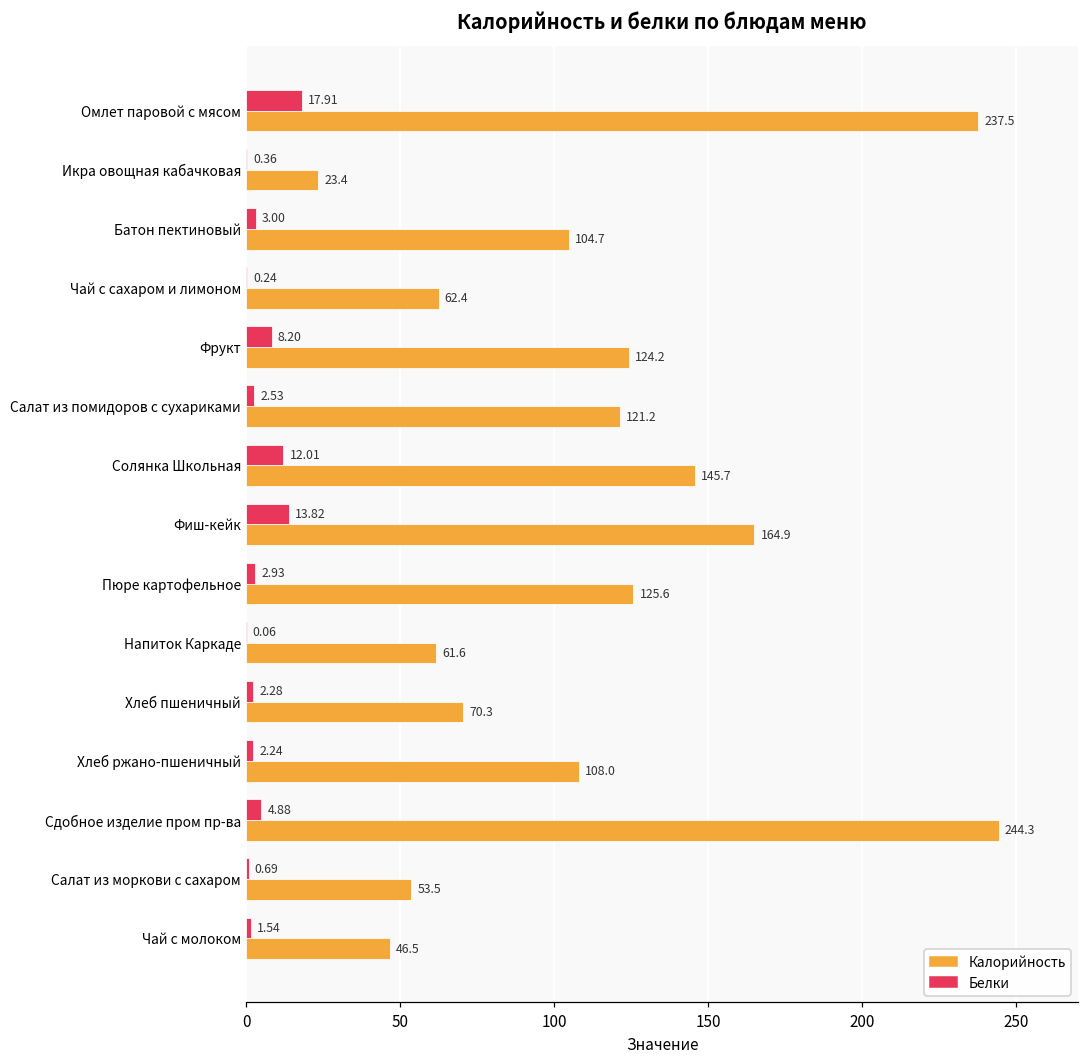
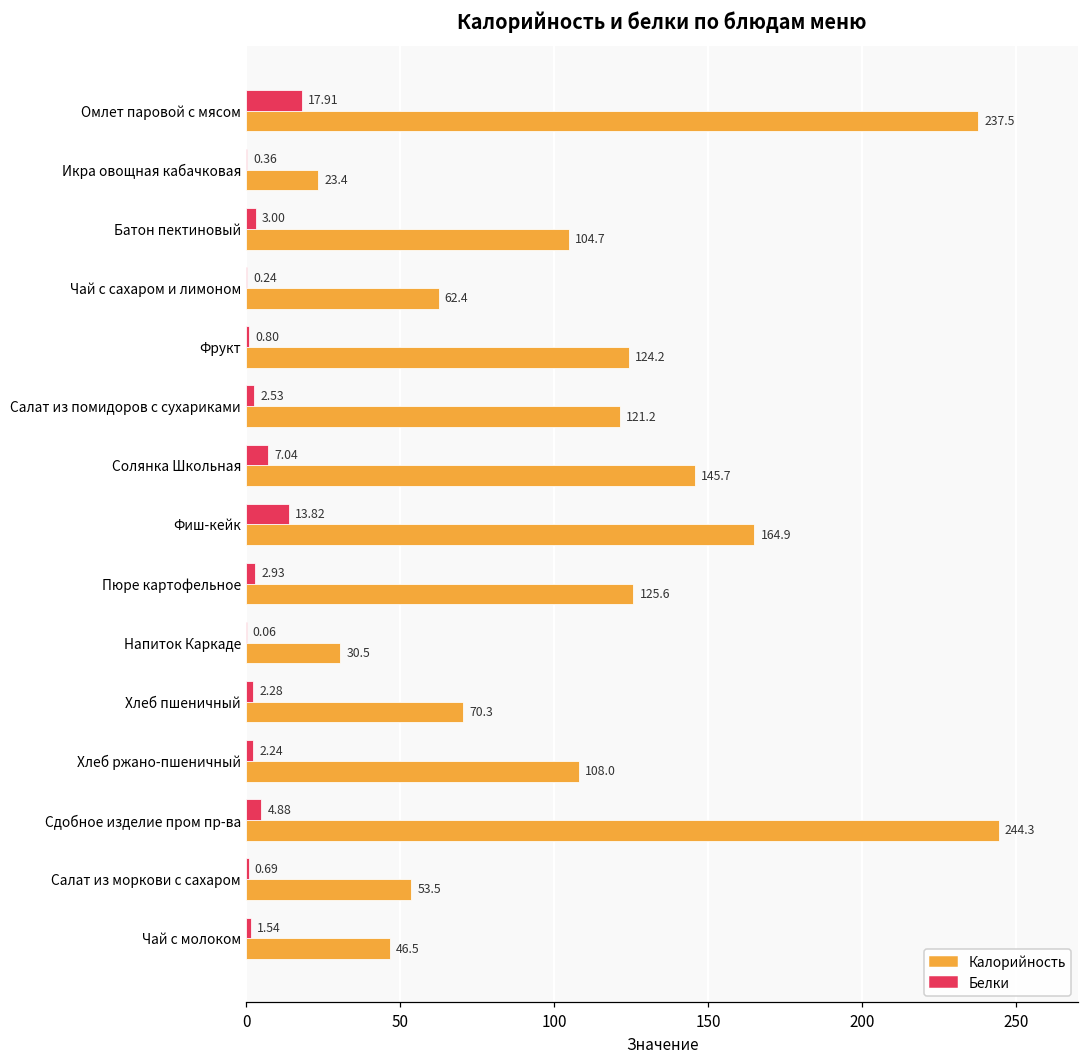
Белки, Фрукт: 8.20 -> 0.80
Белки, Солянка Школьная: 12.01 -> 7.04
Калорийность, Напиток Каркаде: 61.6 -> 30.5
